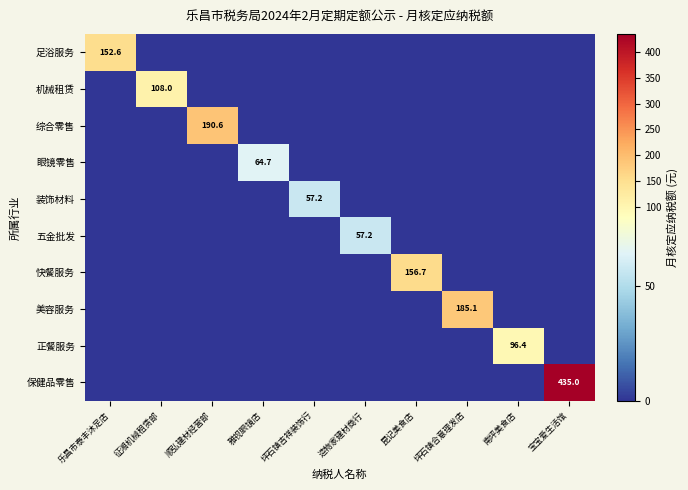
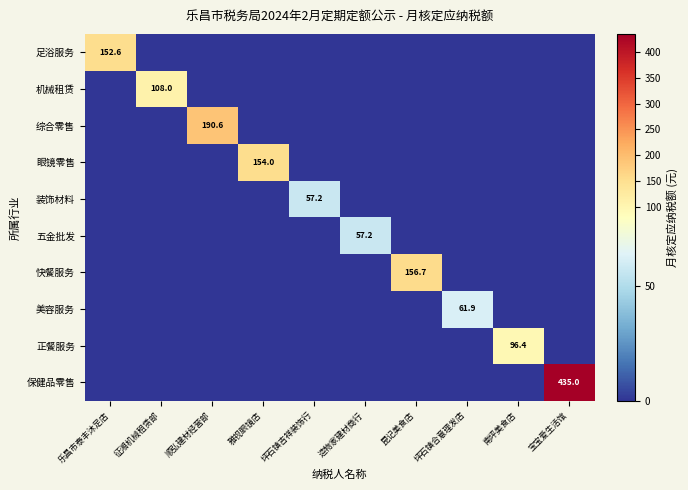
眼镜零售, 雅视眼镜店: 64.7 -> 154.0
美容服务, 坪石镇合意理发店: 185.1 -> 61.9
